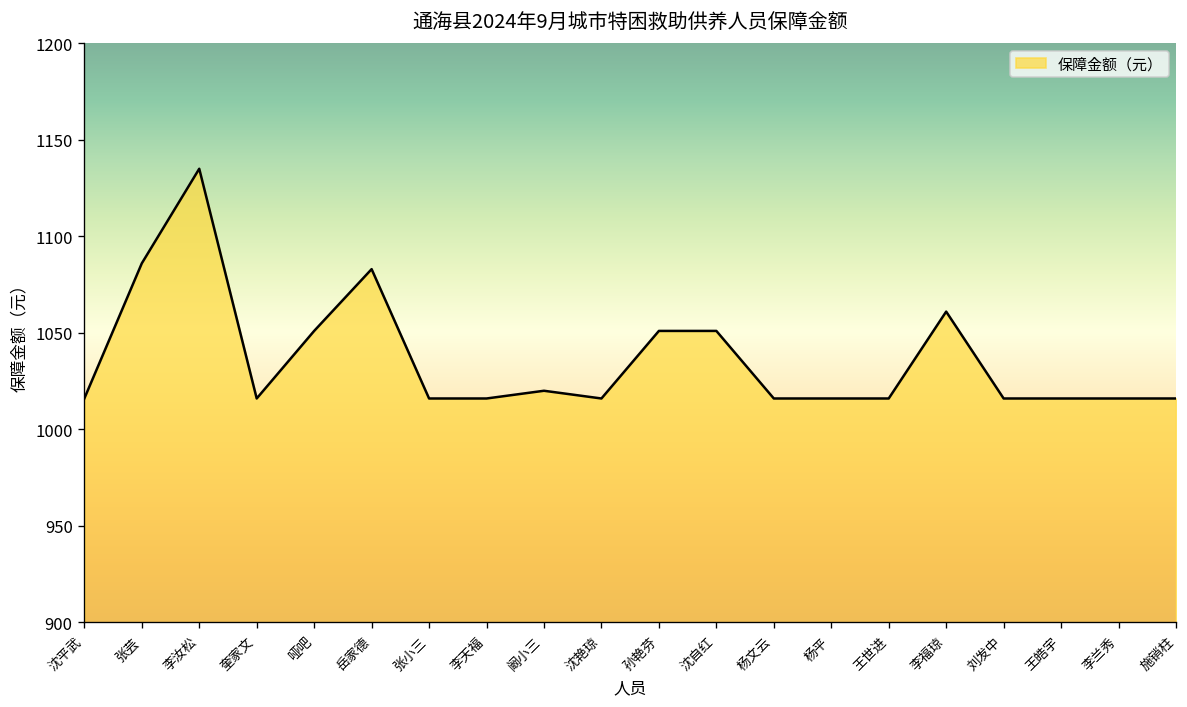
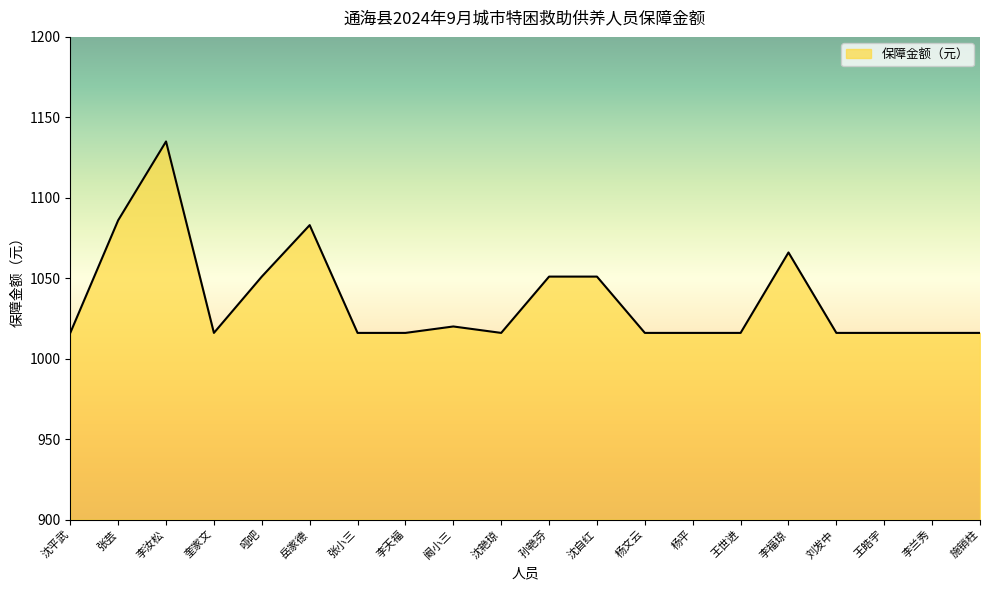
李福琼: 1061 -> 1066
